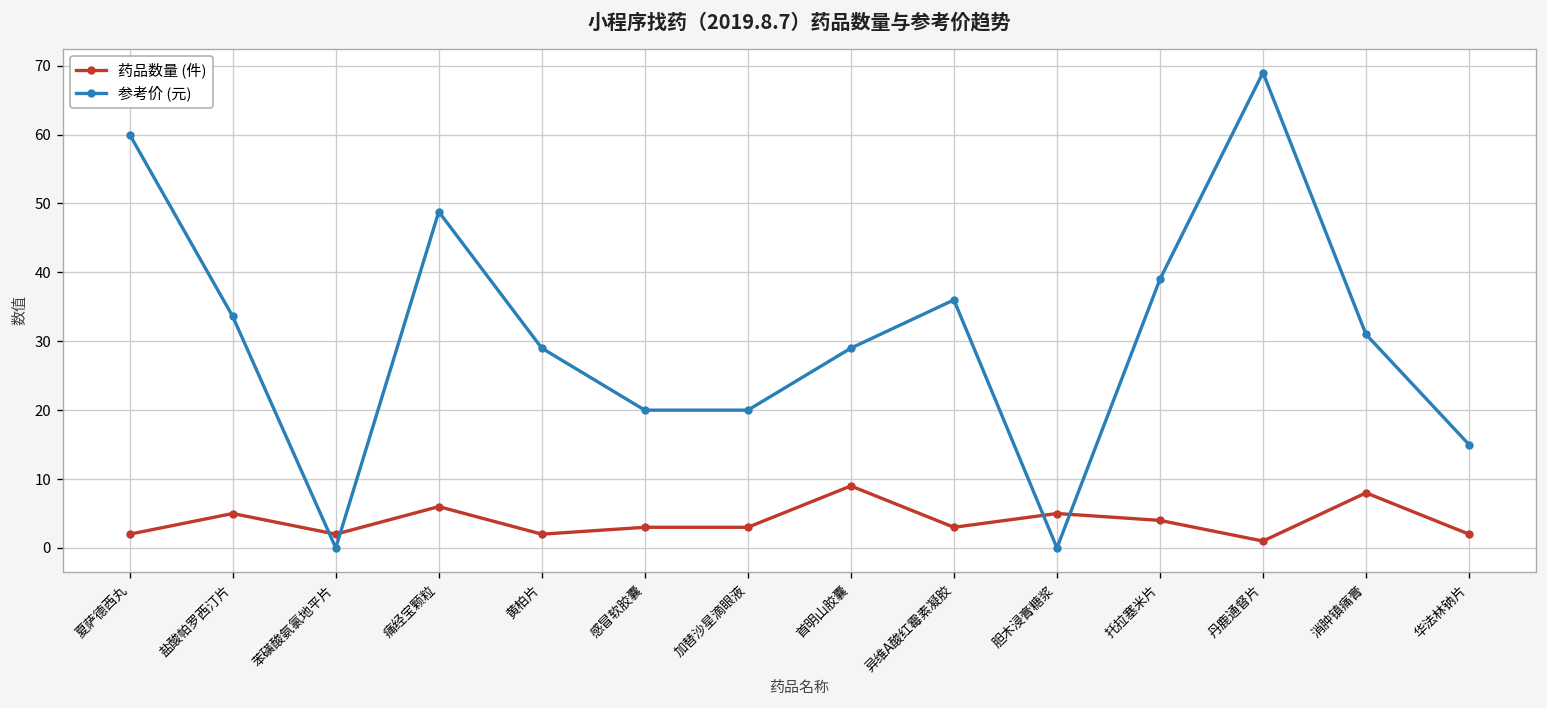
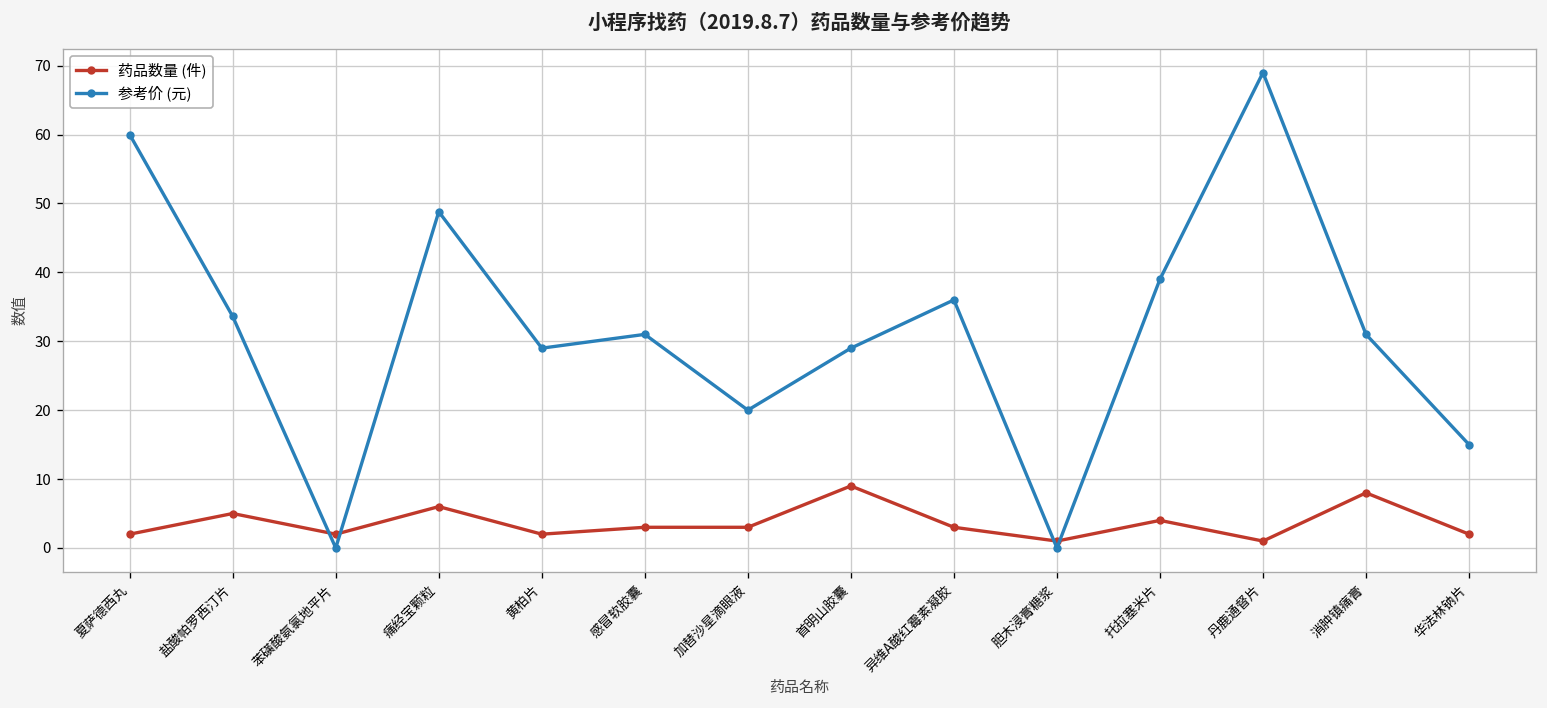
参考价 (元), 感冒软胶囊: 20 -> 31
药品数量 (件), 胆木浸膏糖浆: 5 -> 1
